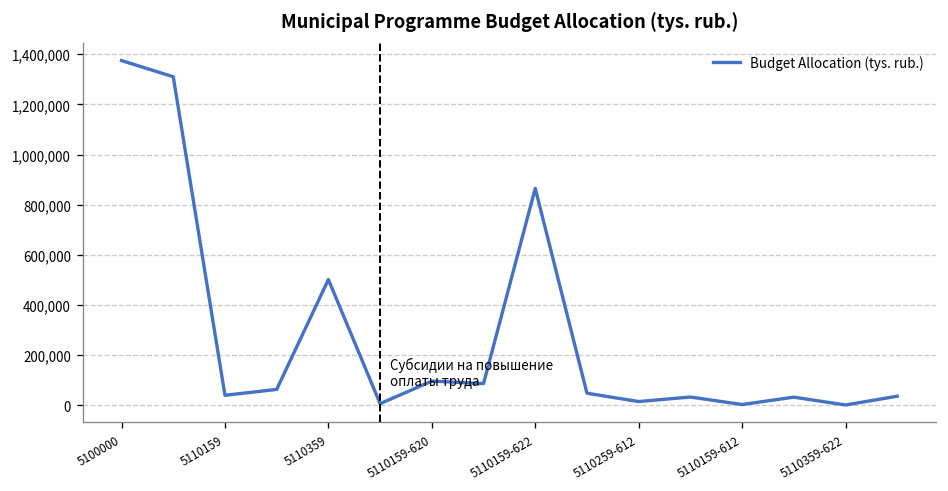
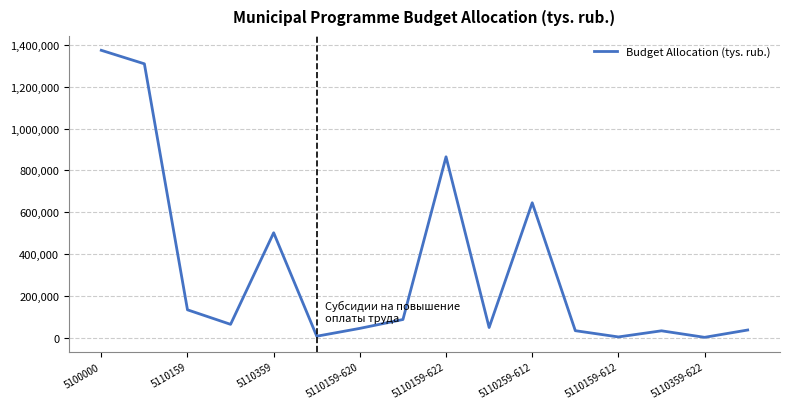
5110159: 40,000 -> 130,000
5110159-620: 100,000 -> 40,000
5110259-612: 20,000 -> 650,000
